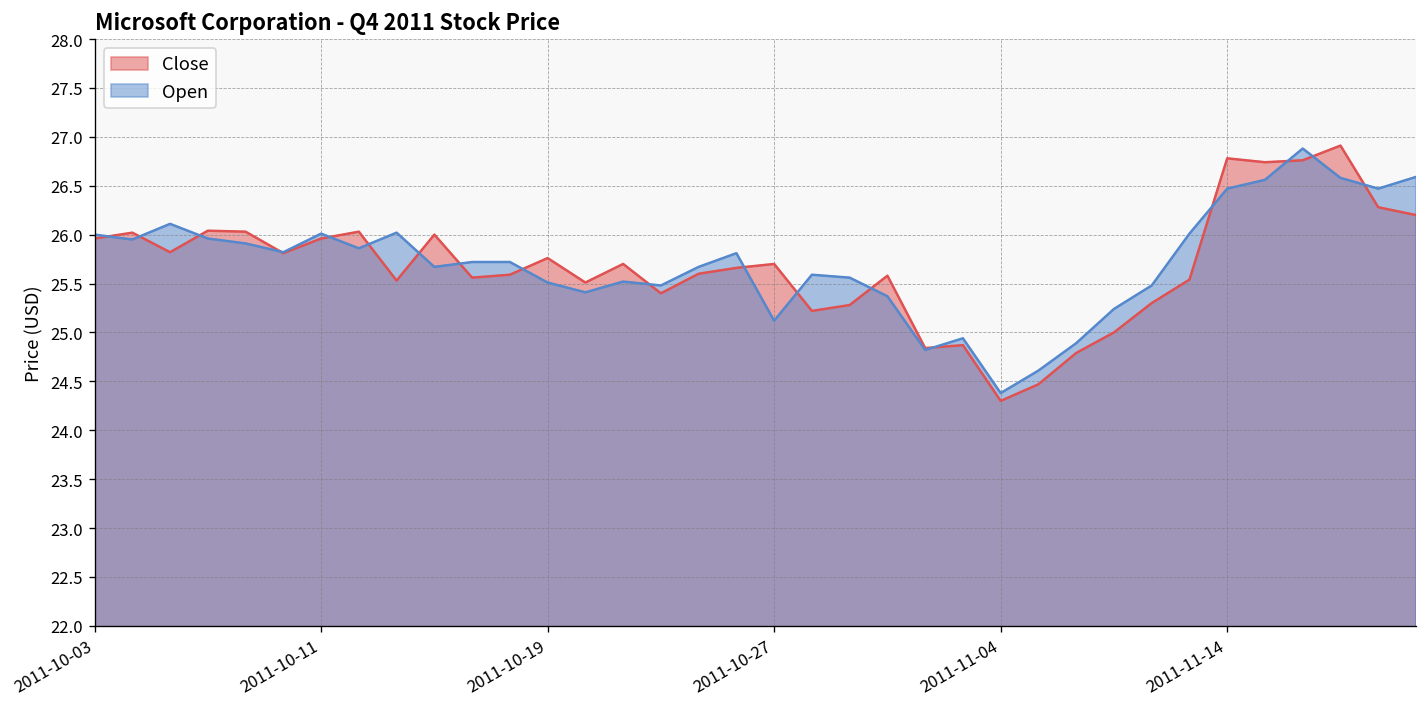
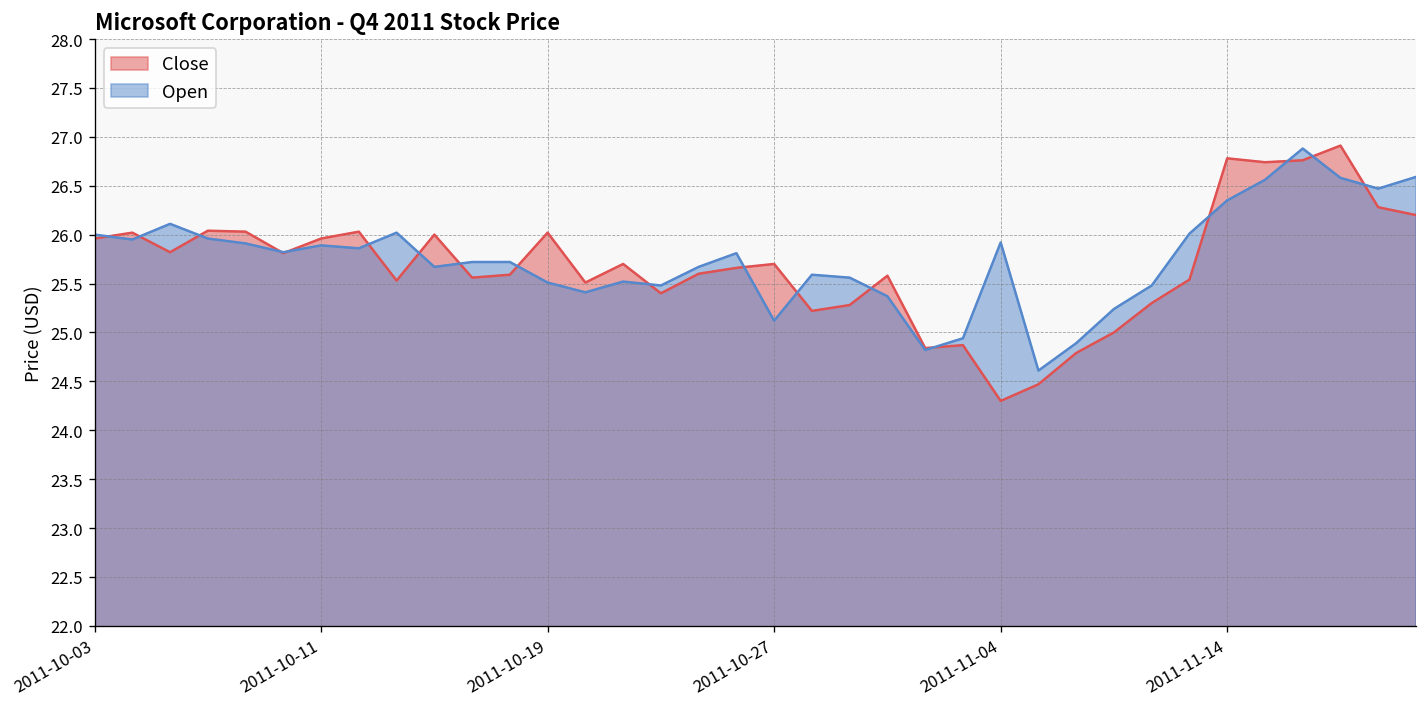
Open, 2011-10-11: 26.0 -> 25.9
Close, 2011-10-19: 25.8 -> 26.0
Open, 2011-11-04: 24.4 -> 25.9
Open, 2011-11-14: 26.5 -> 26.4
